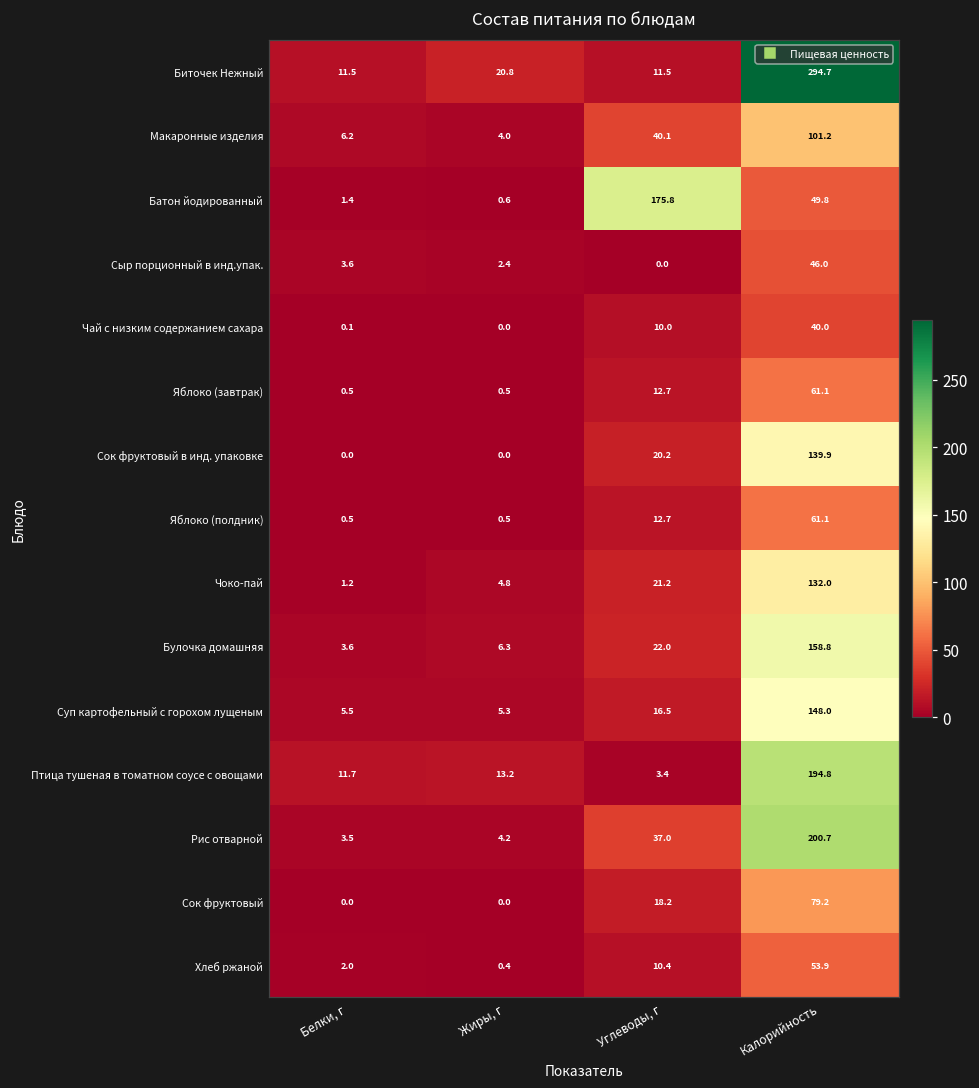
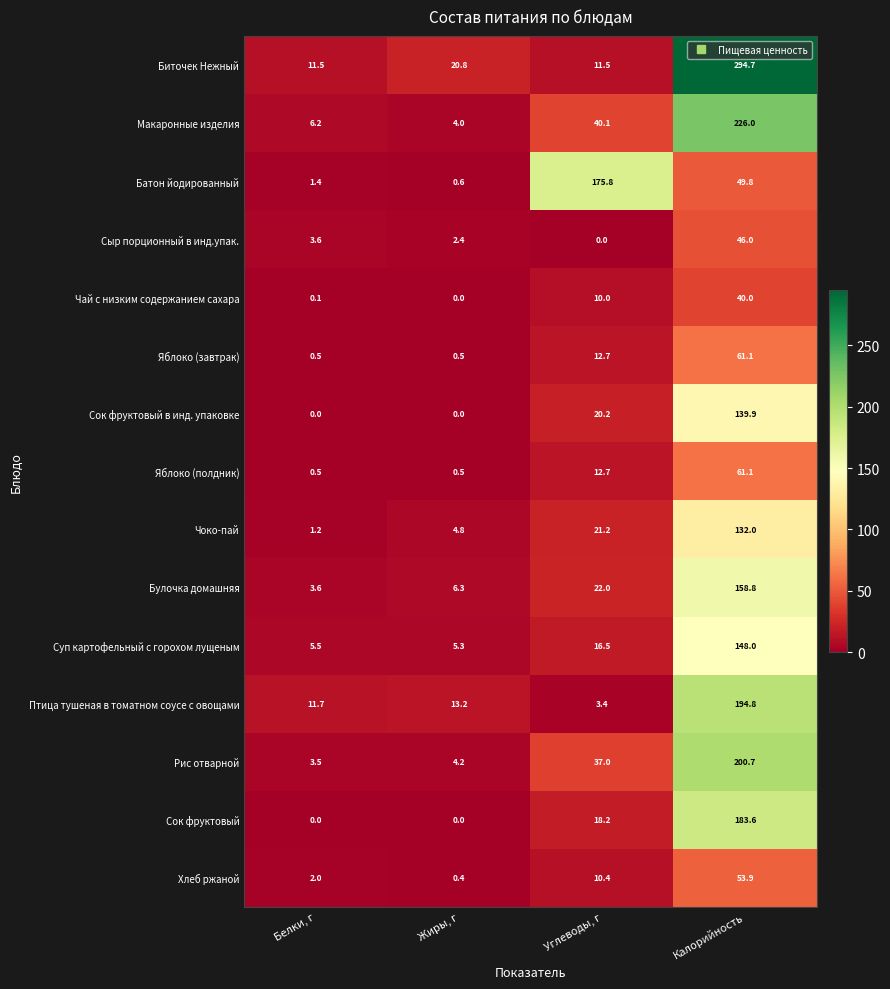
Макаронные изделия, Калорийность: 101.2 -> 226.0
Сок фруктовый, Калорийность: 79.2 -> 183.6
